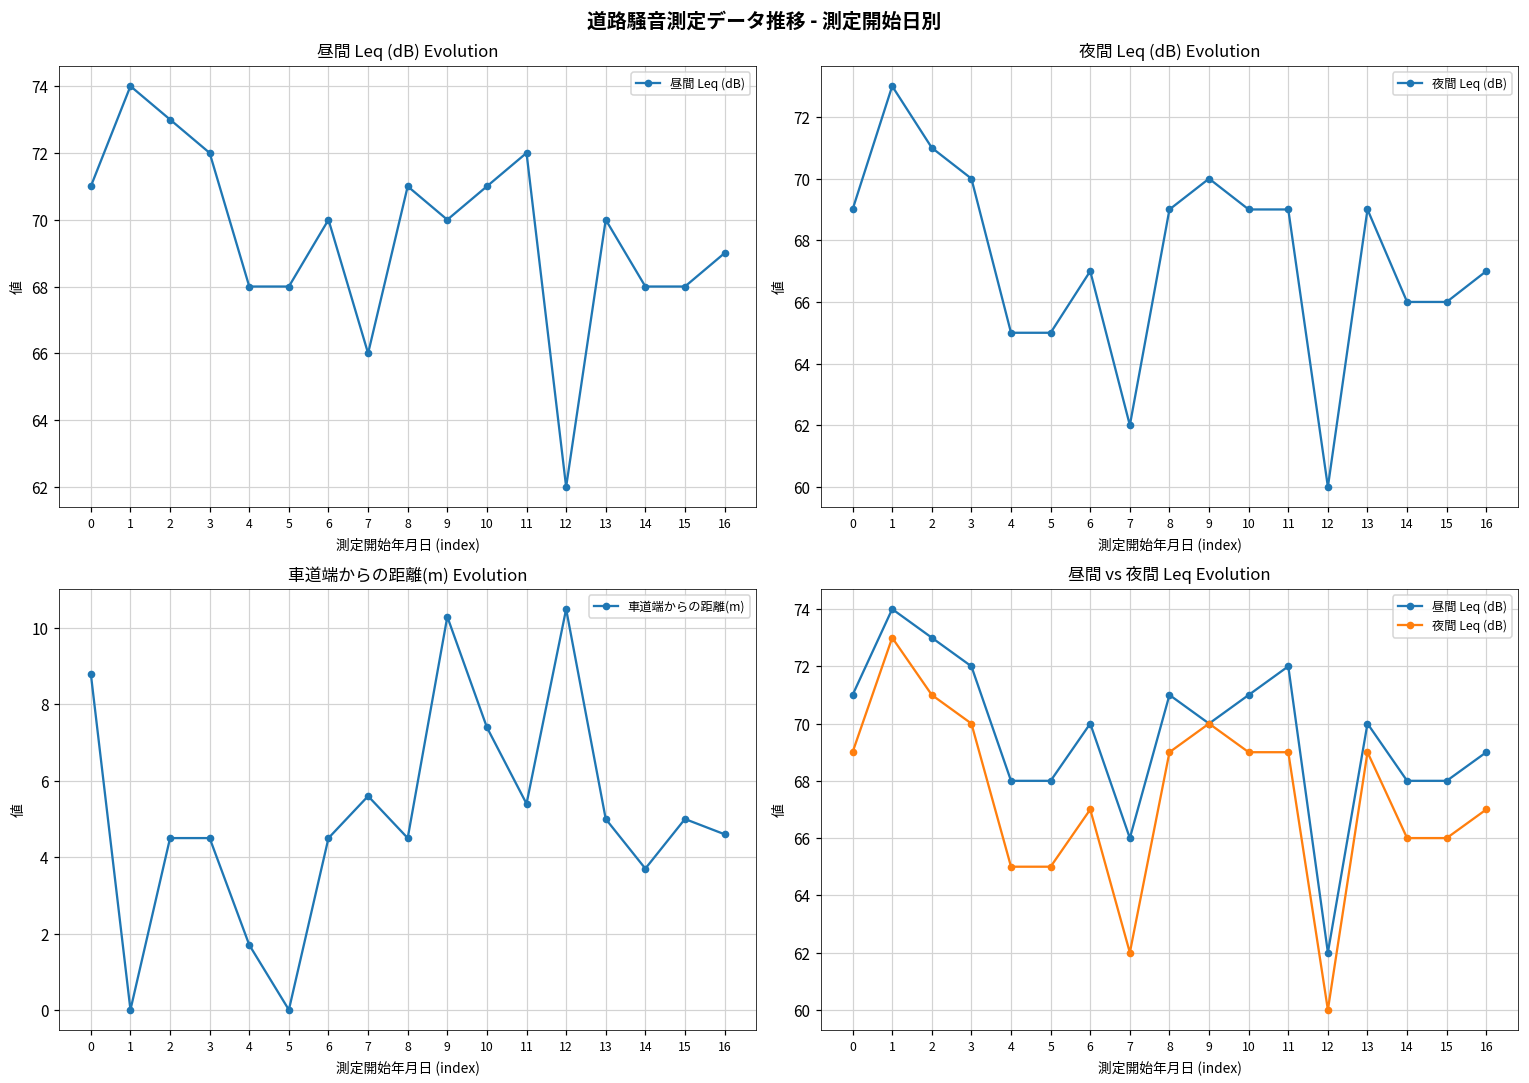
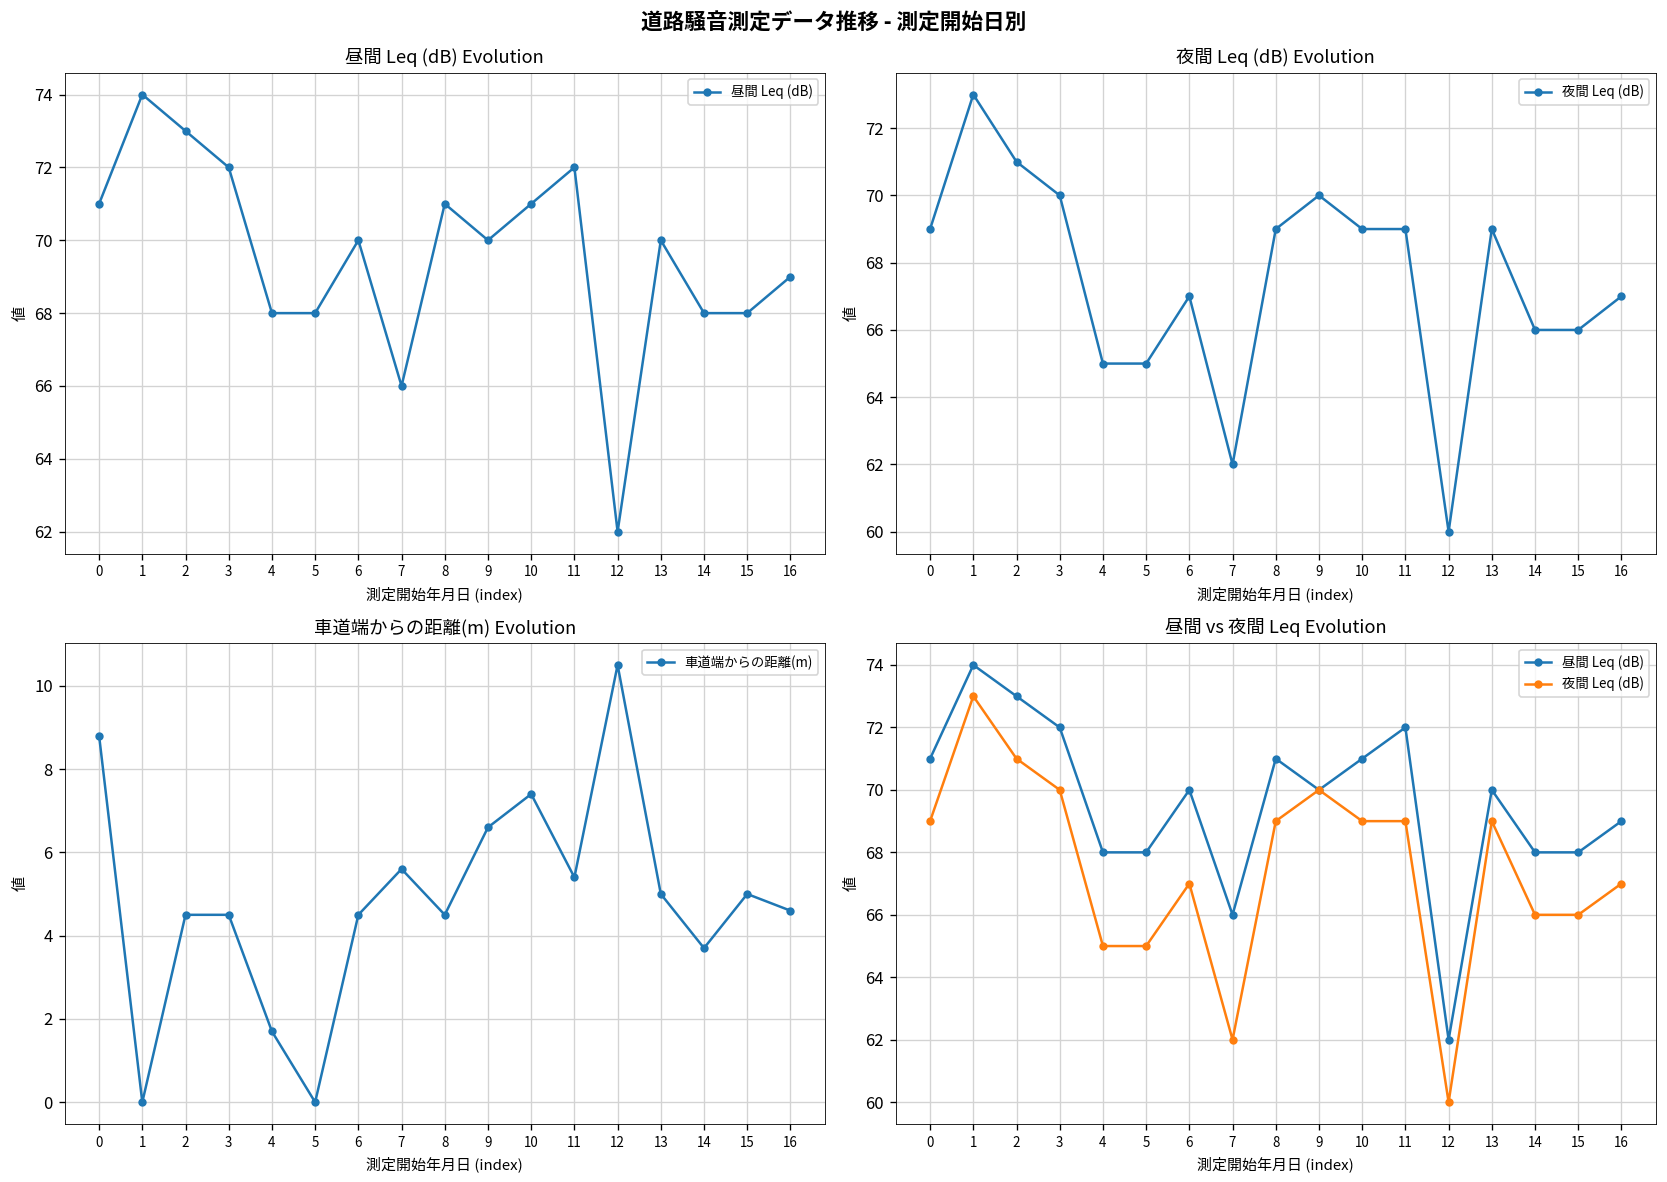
車道端からの距離(m) Evolution, 9: 10.3 -> 6.6
